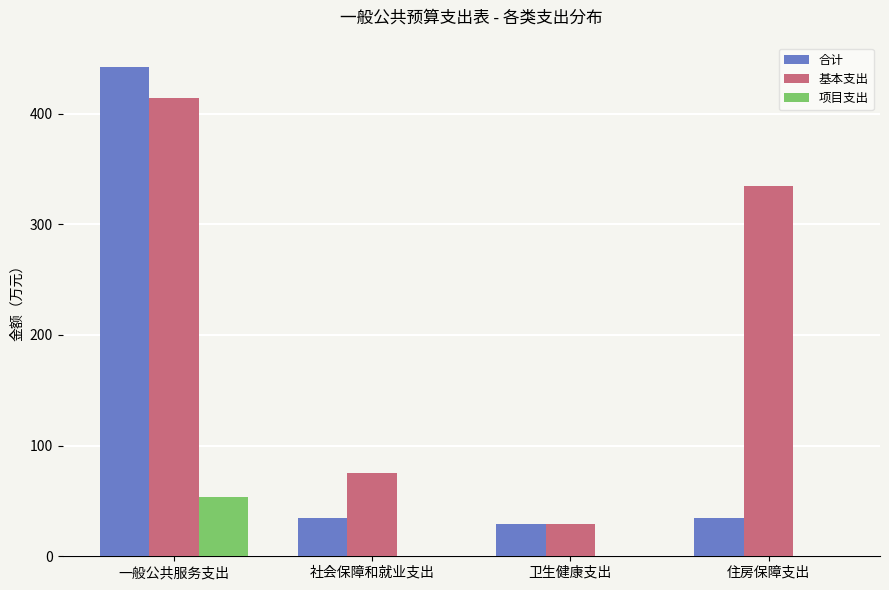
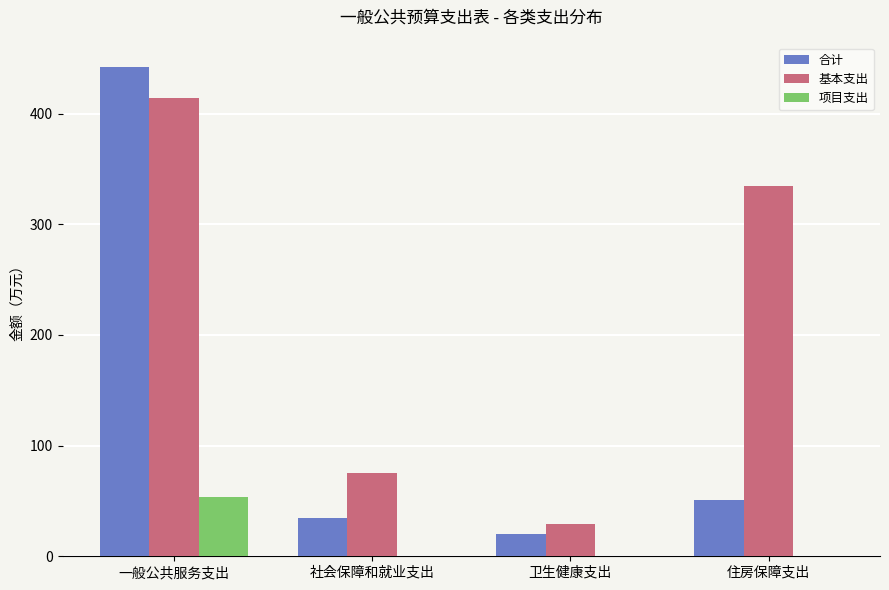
合计, 卫生健康支出: 30 -> 20
合计, 住房保障支出: 35 -> 51
